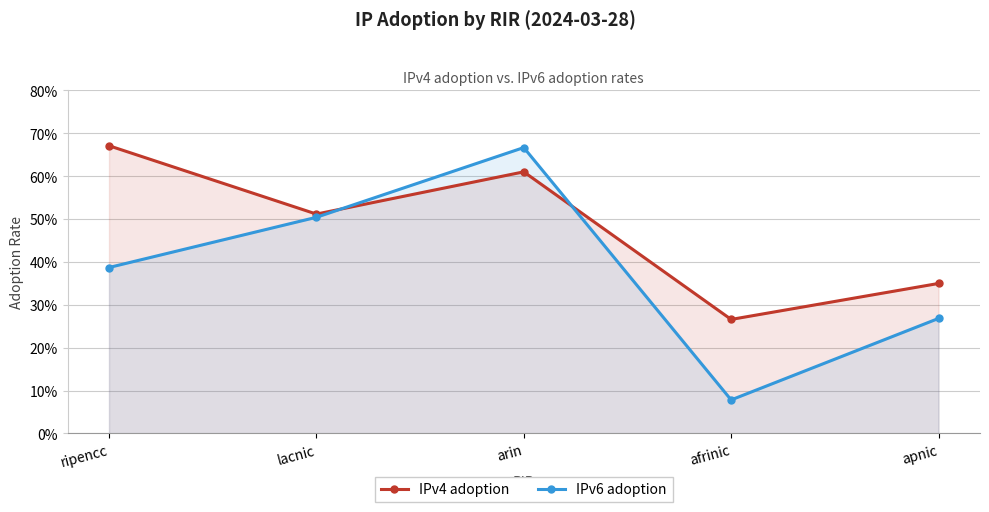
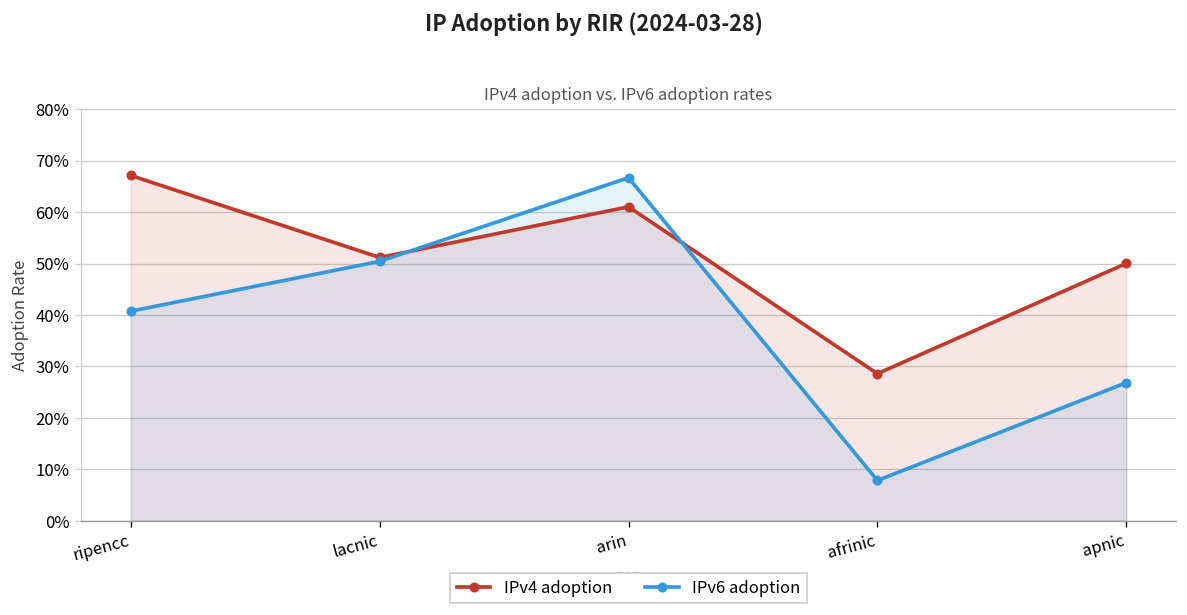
IPv6 adoption, ripencc: 39% -> 41%
IPv4 adoption, afrinic: 27% -> 29%
IPv4 adoption, apnic: 35% -> 50%
